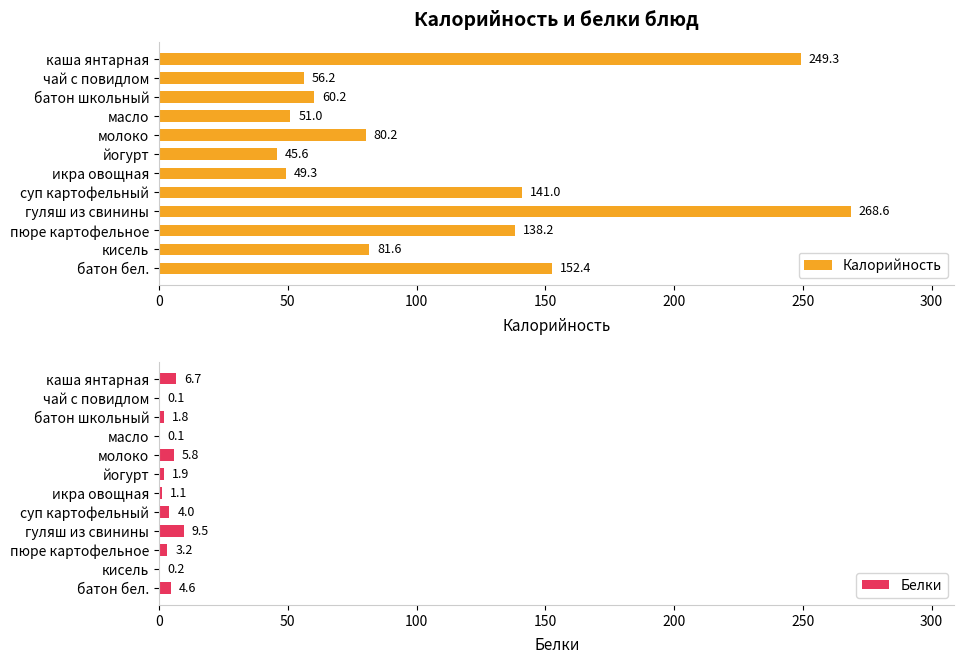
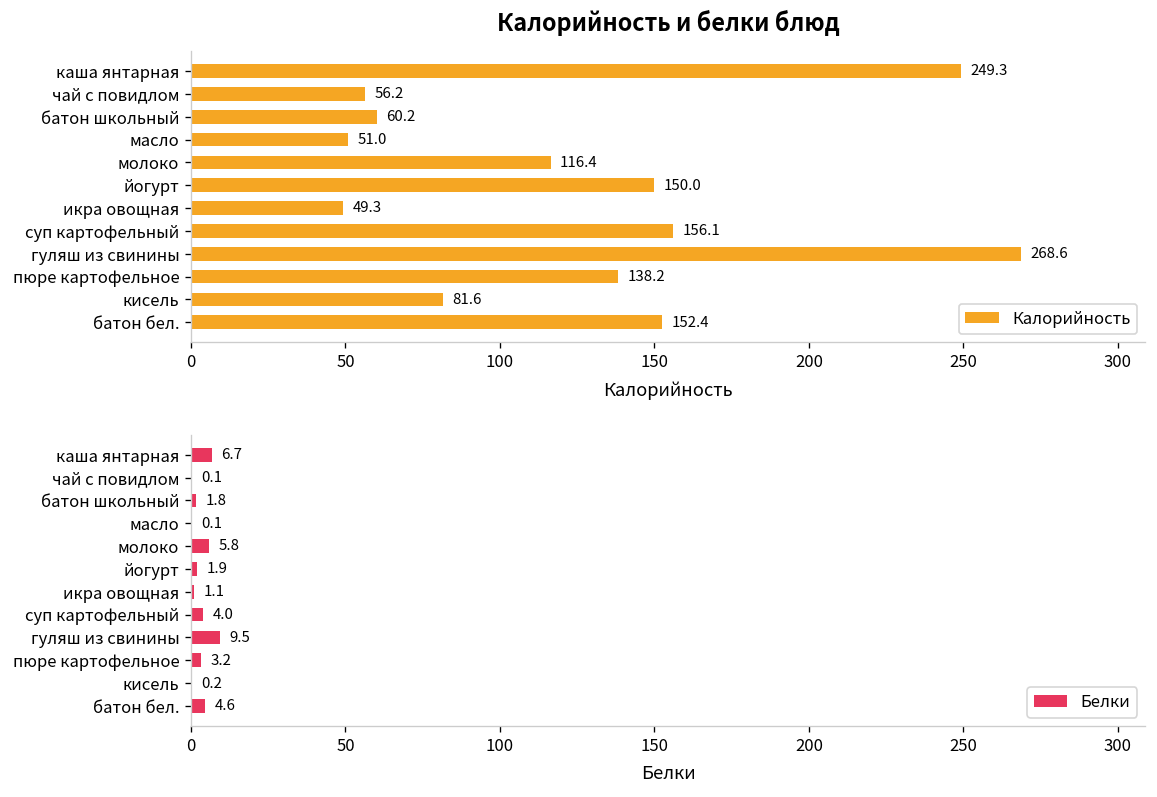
Калорийность и белки блюд, молоко: 80.2 -> 116.4
Калорийность и белки блюд, йогурт: 45.6 -> 150.0
Калорийность и белки блюд, суп картофельный: 141.0 -> 156.1
